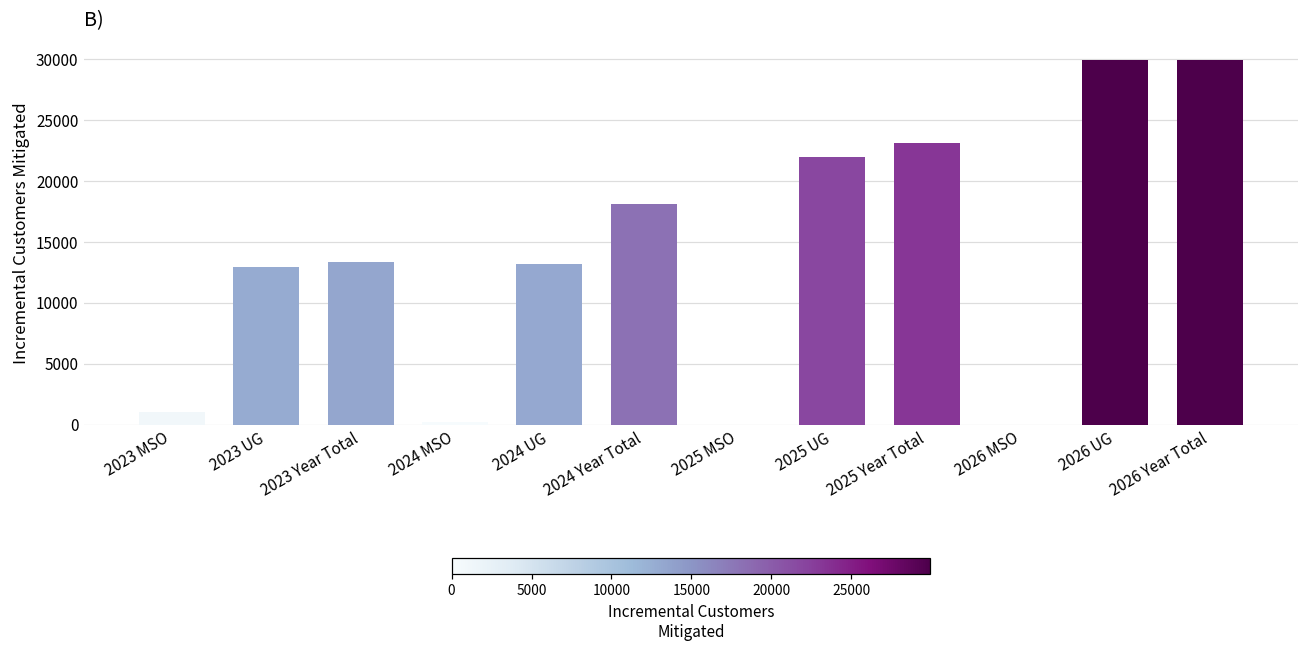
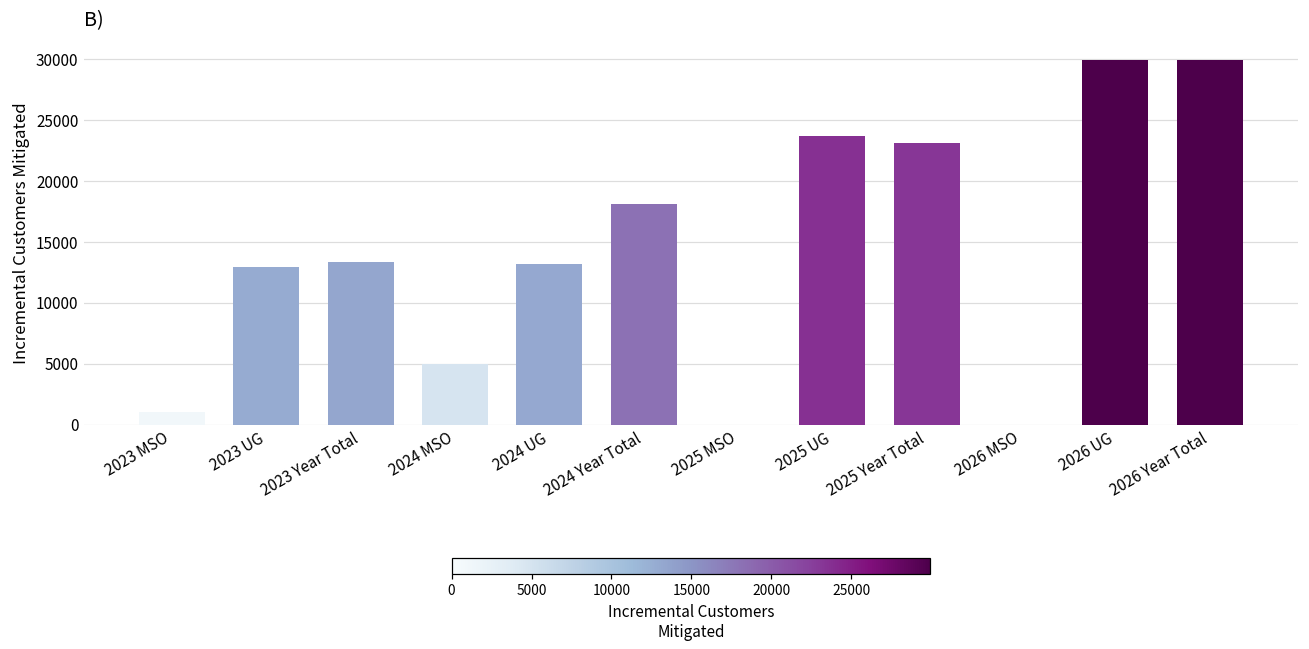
2024 MSO: 200 -> 5000
2025 UG: 22000 -> 23700
